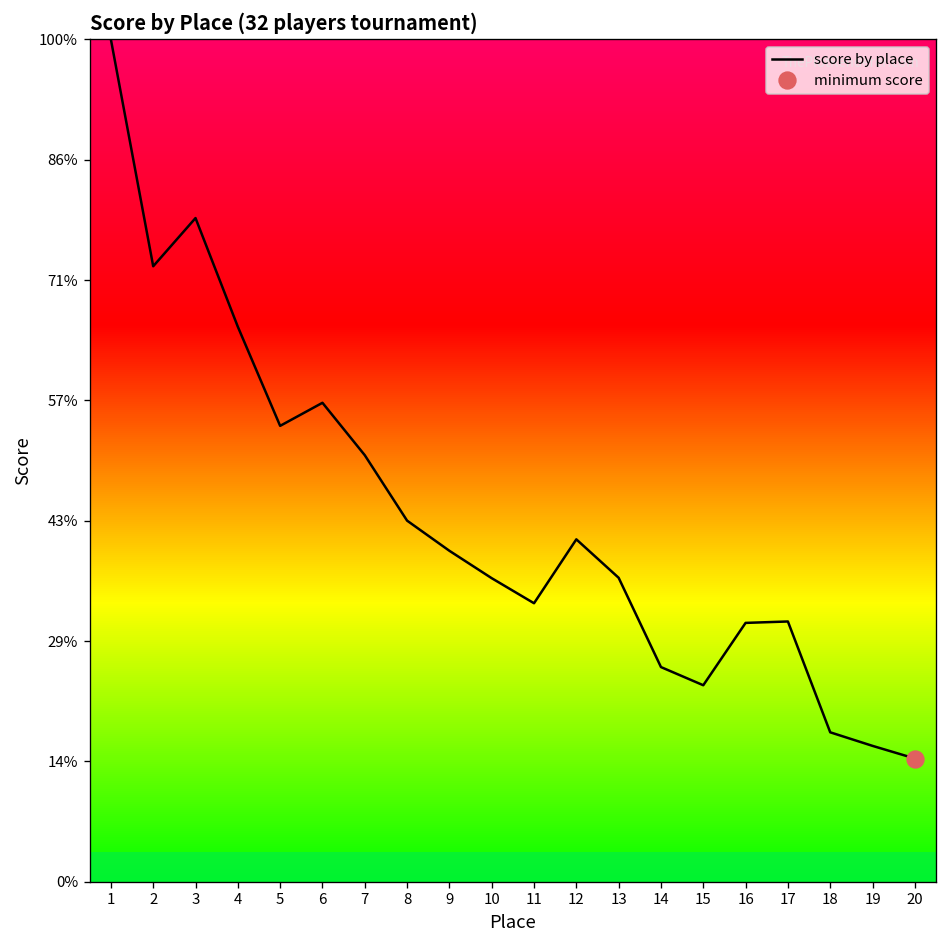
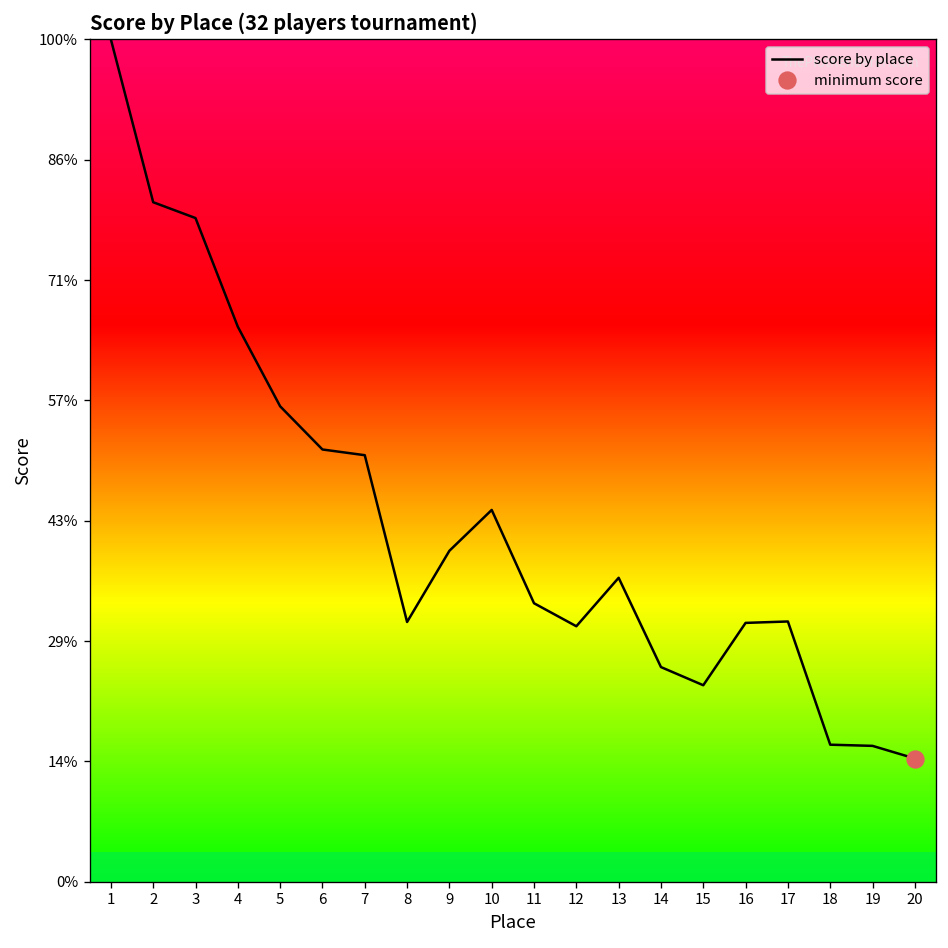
score by place, 2: 73% -> 81%
score by place, 5: 54% -> 56%
score by place, 6: 57% -> 51%
score by place, 8: 43% -> 31%
score by place, 10: 36% -> 44%
score by place, 12: 41% -> 30%
score by place, 18: 18% -> 16%
